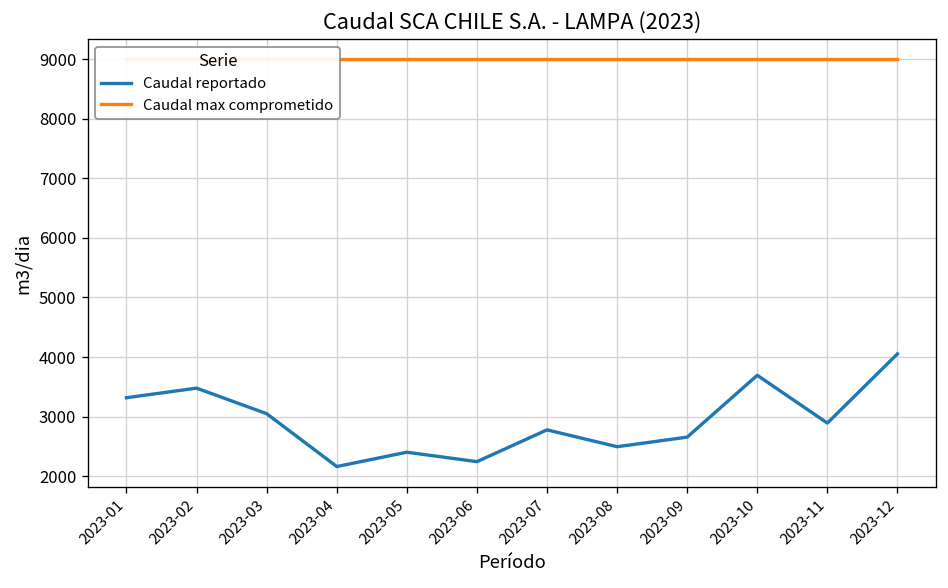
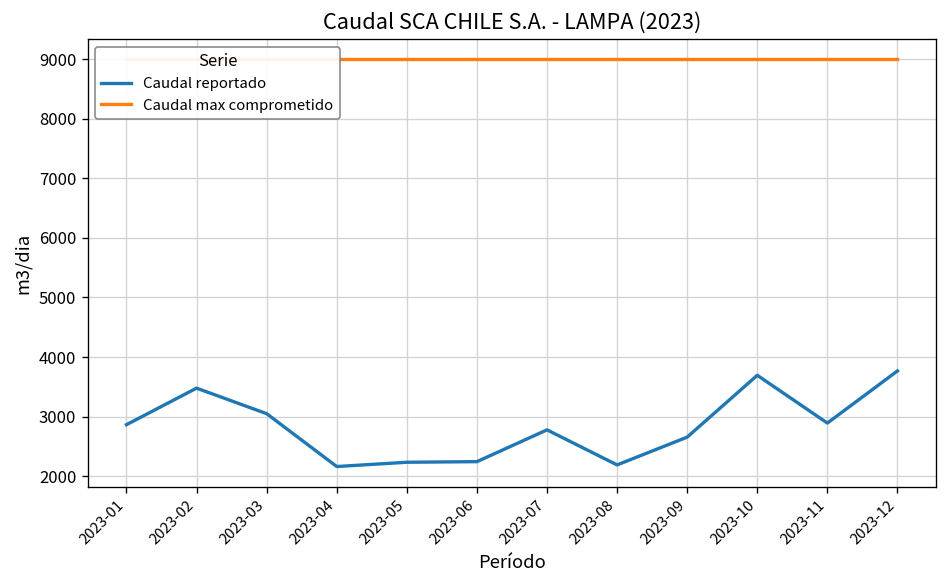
Caudal reportado, 2023-01: 3300 -> 2900
Caudal reportado, 2023-05: 2400 -> 2200
Caudal reportado, 2023-08: 2500 -> 2200
Caudal reportado, 2023-12: 4100 -> 3800
